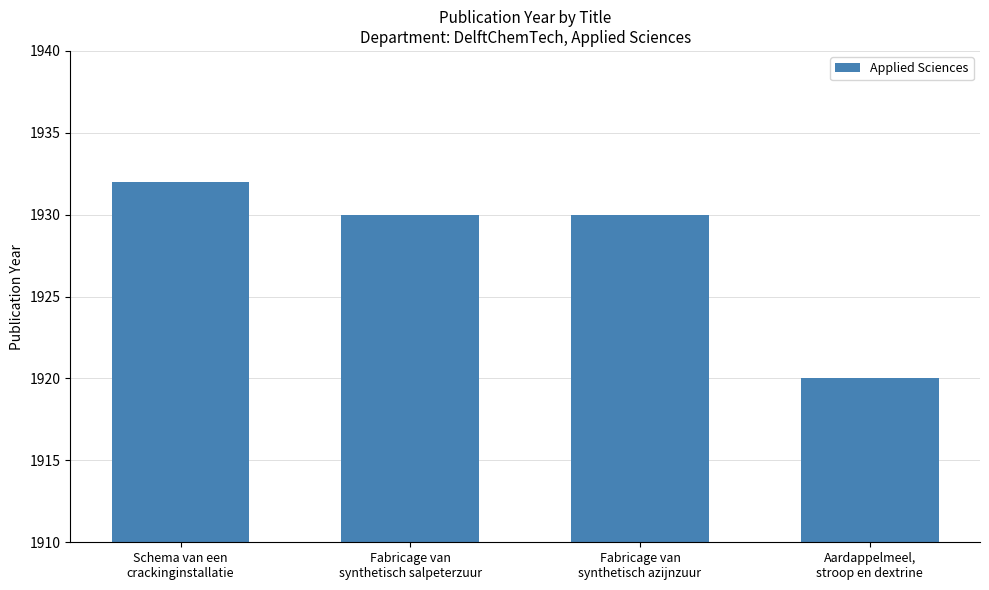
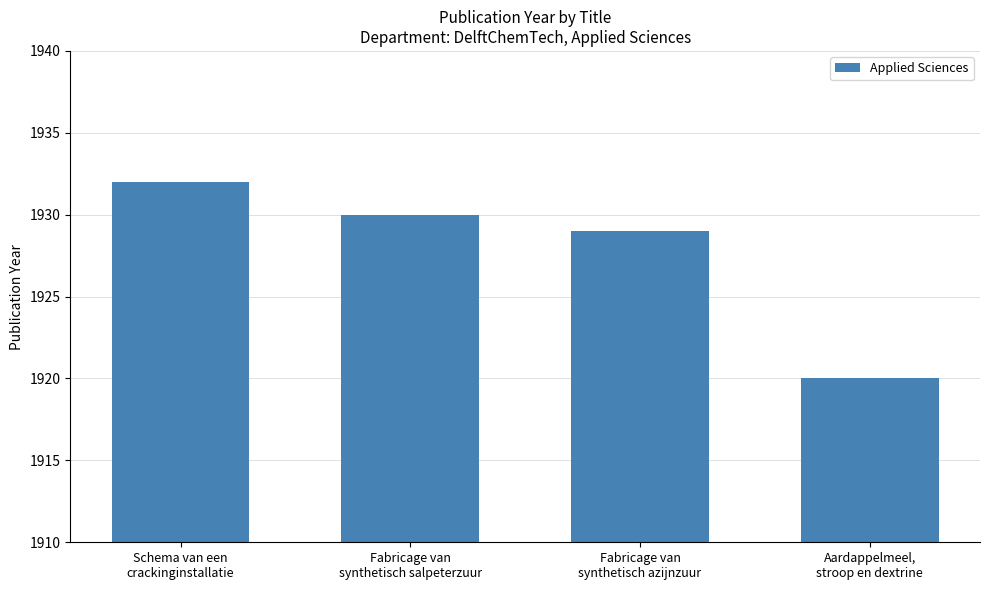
Fabricage van synthetisch azijnzuur: 1930 -> 1929
